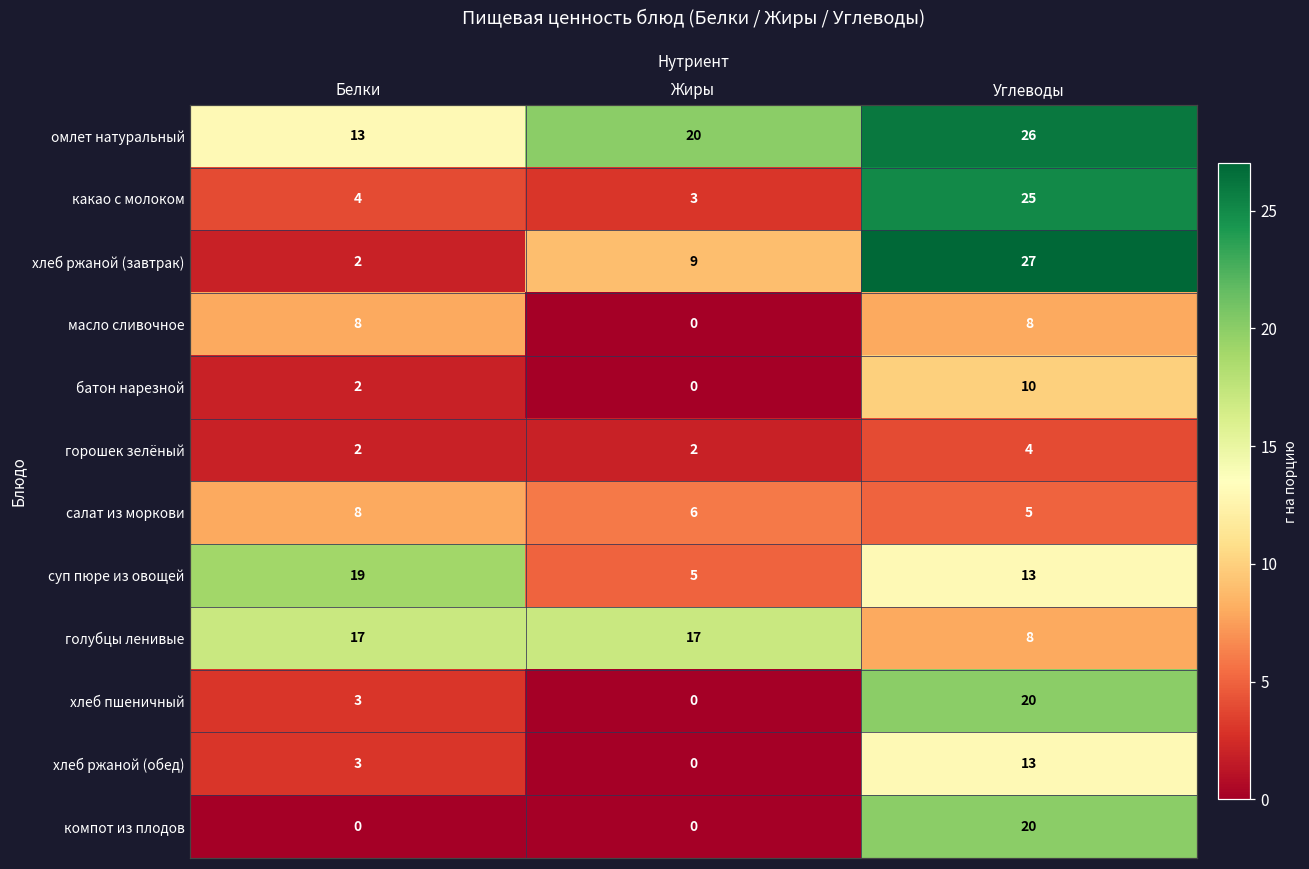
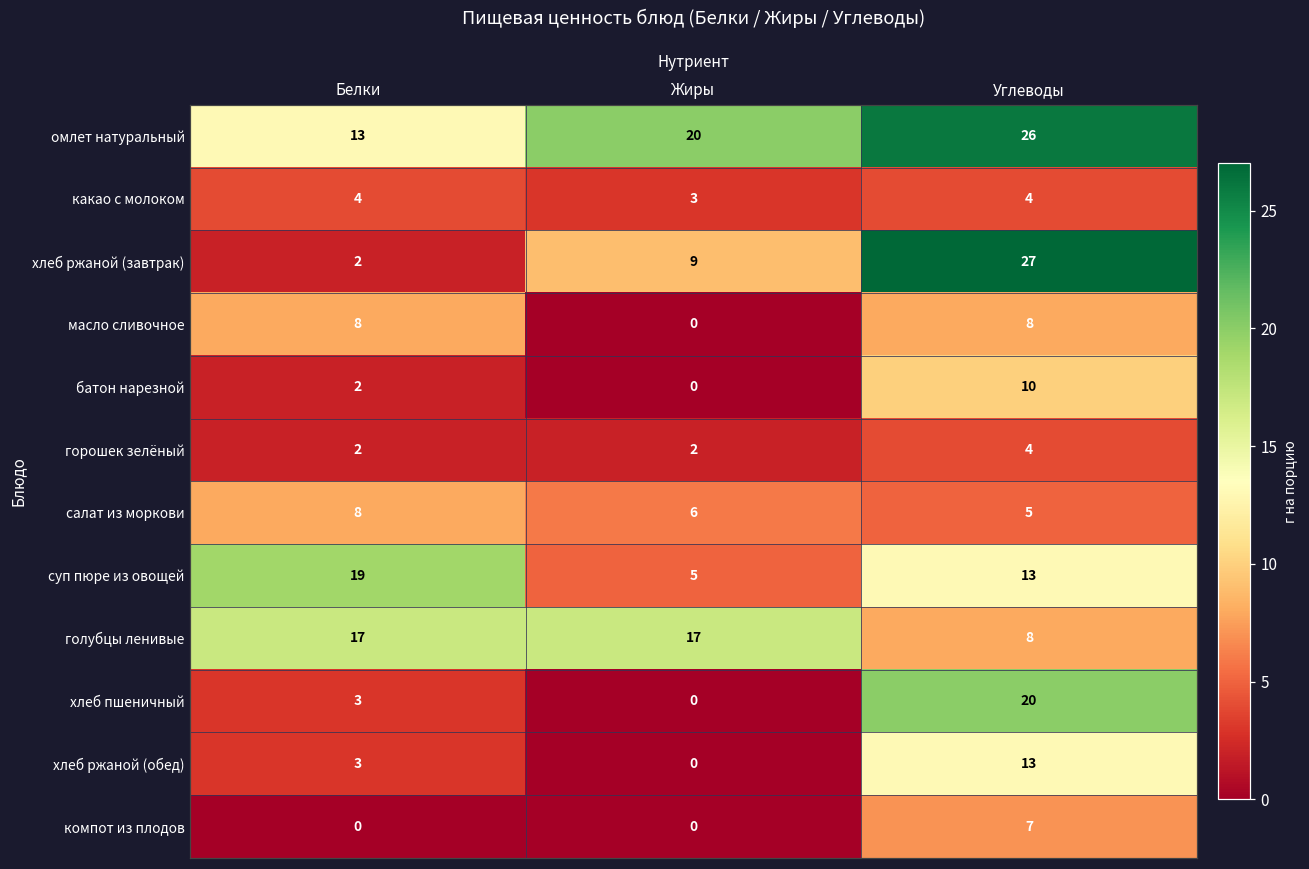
какао с молоком, Углеводы: 25 -> 4
компот из плодов, Углеводы: 20 -> 7
